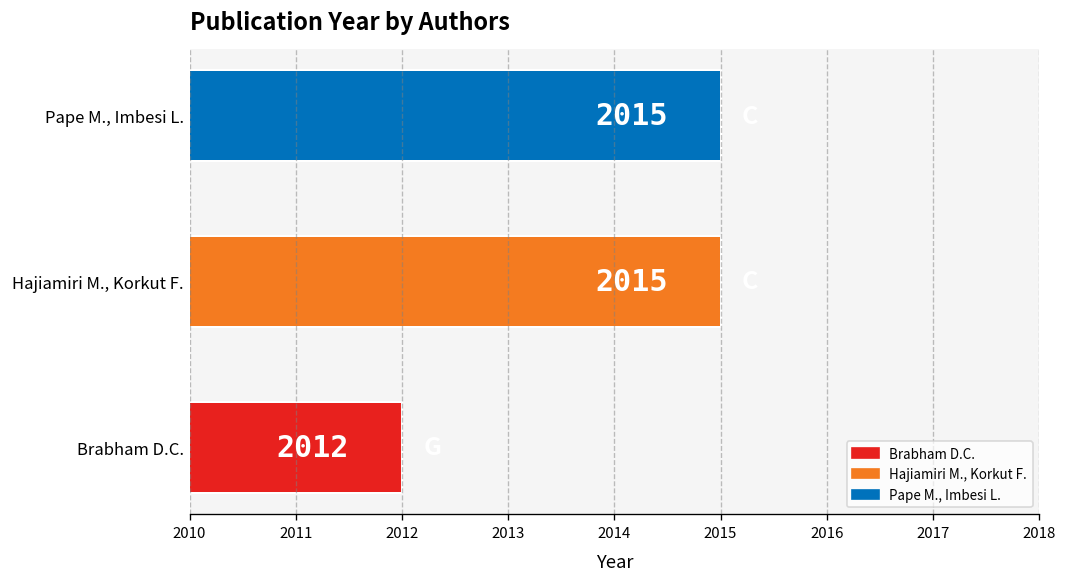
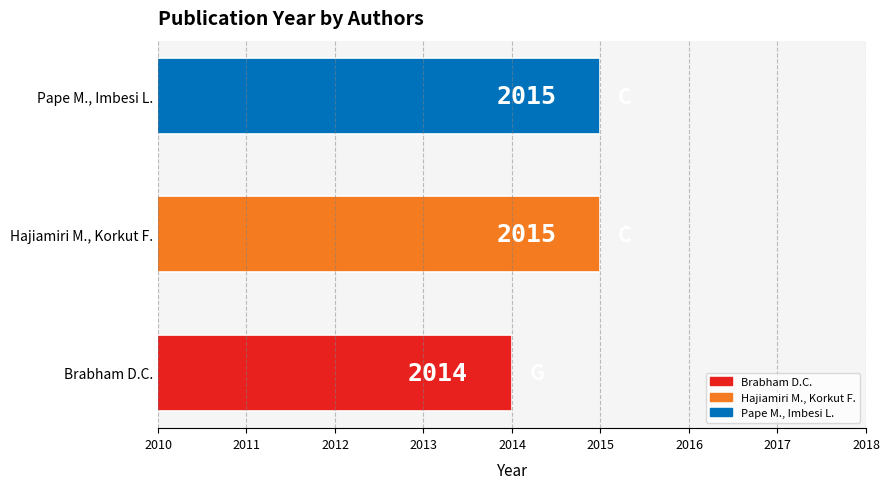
Brabham D.C.: 2012 -> 2014
